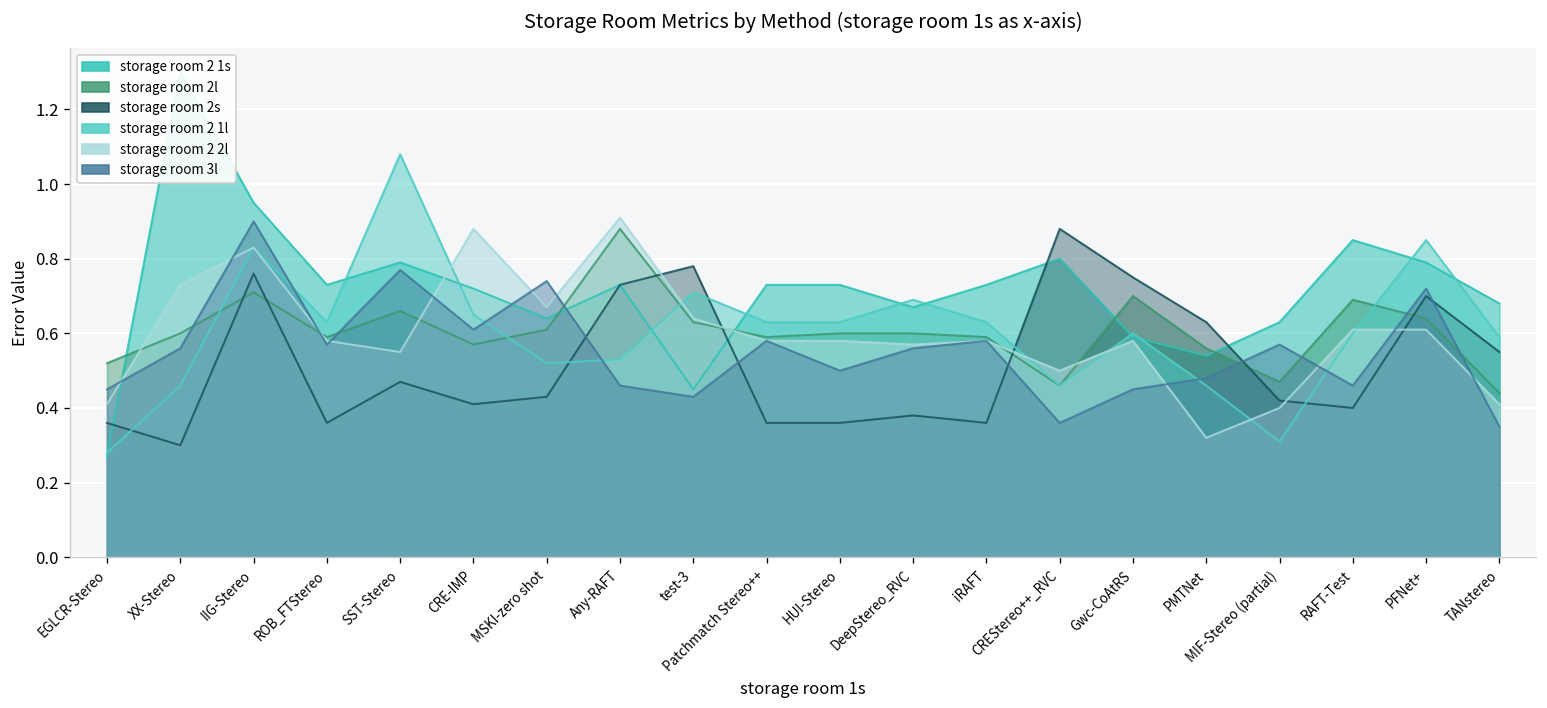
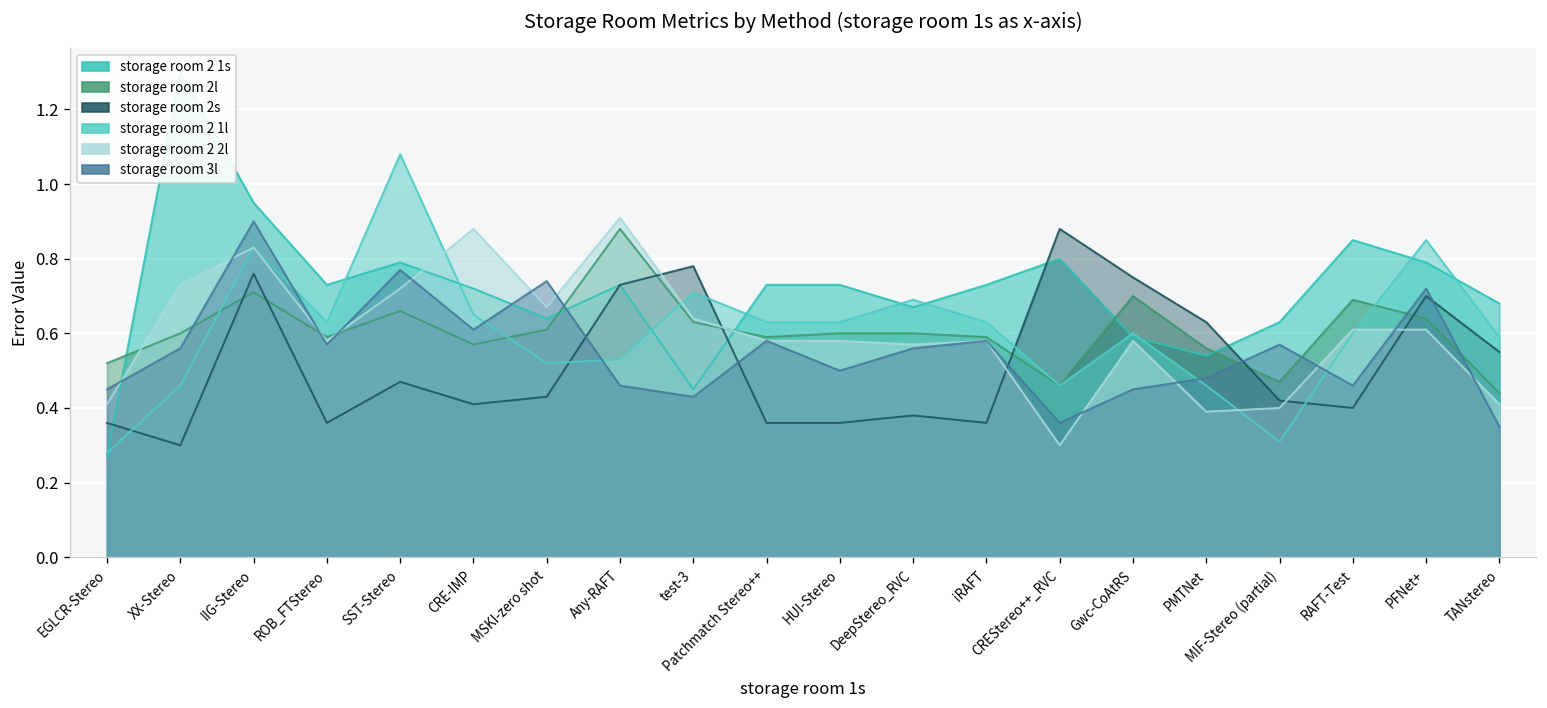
storage room 2 2l, SST-Stereo: 0.55 -> 0.72
storage room 2 2l, CREStereo++_RVC: 0.5 -> 0.3
storage room 2 2l, PMTNet: 0.32 -> 0.39
